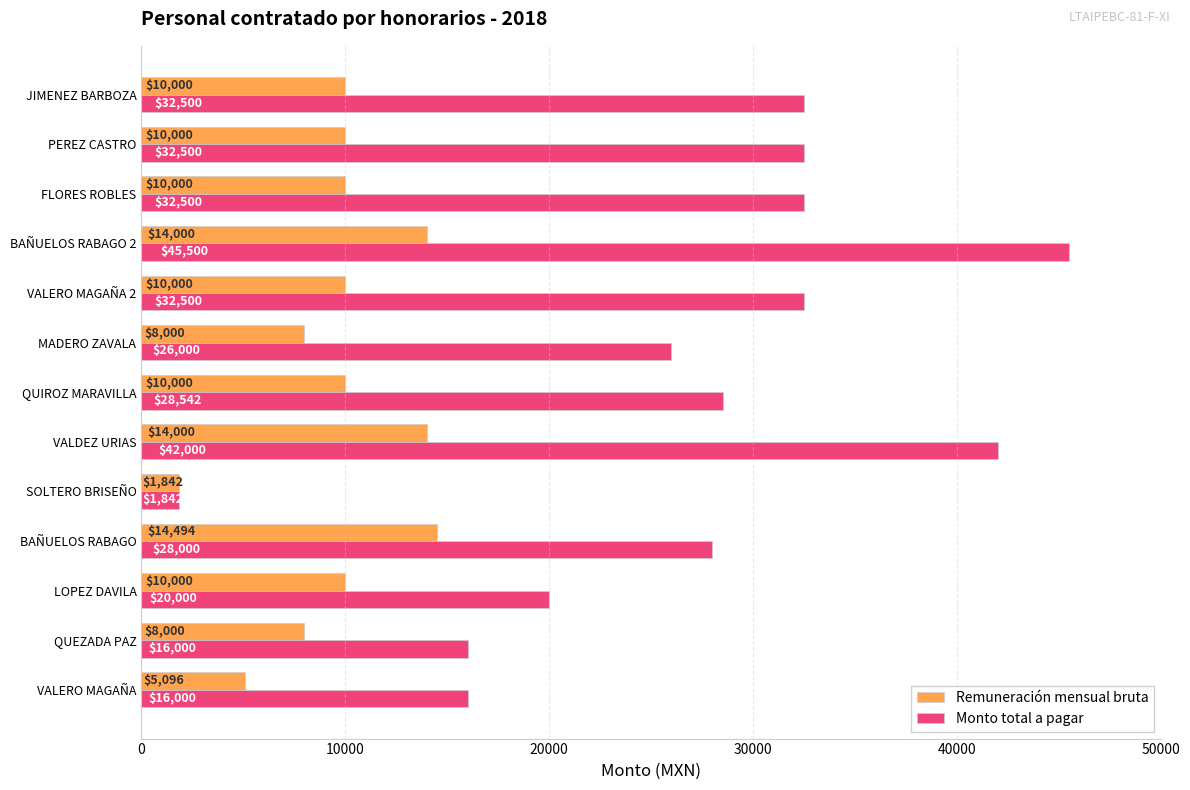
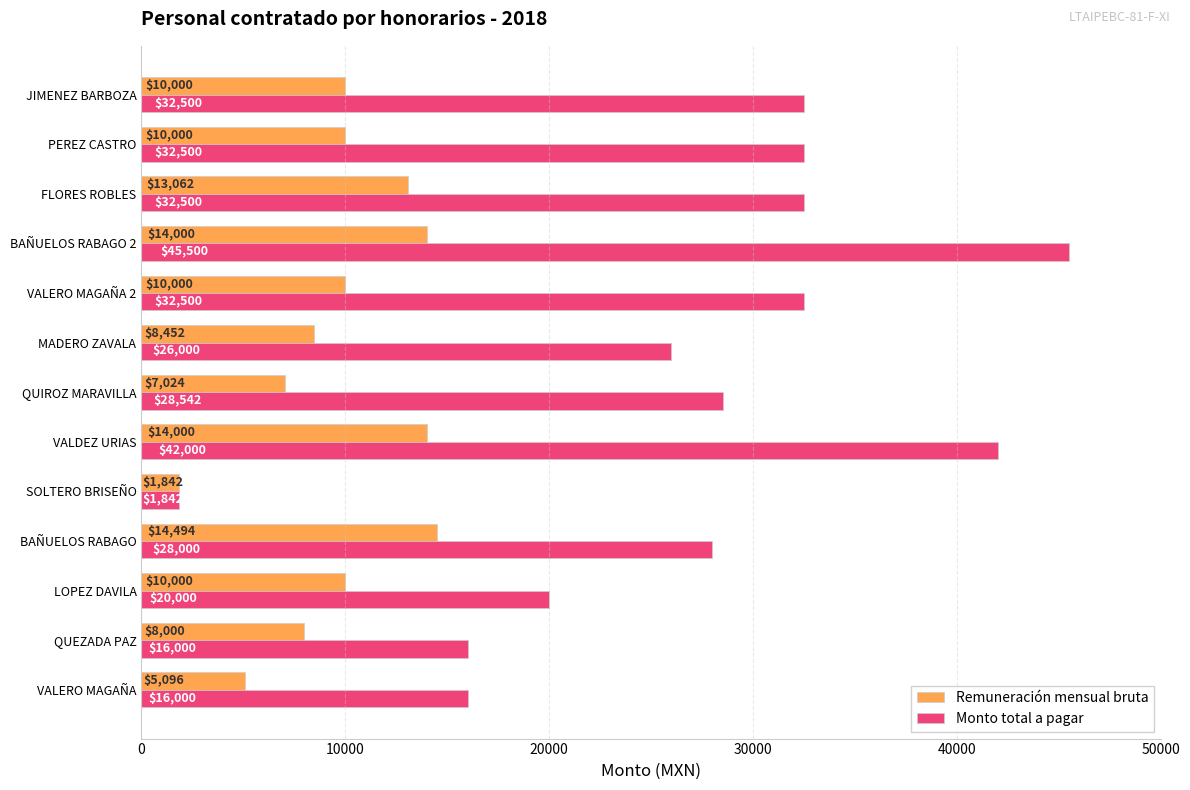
Remuneración mensual bruta, FLORES ROBLES: $10,000 -> $13,062
Remuneración mensual bruta, MADERO ZAVALA: $8,000 -> $8,452
Remuneración mensual bruta, QUIROZ MARAVILLA: $10,000 -> $7,024
